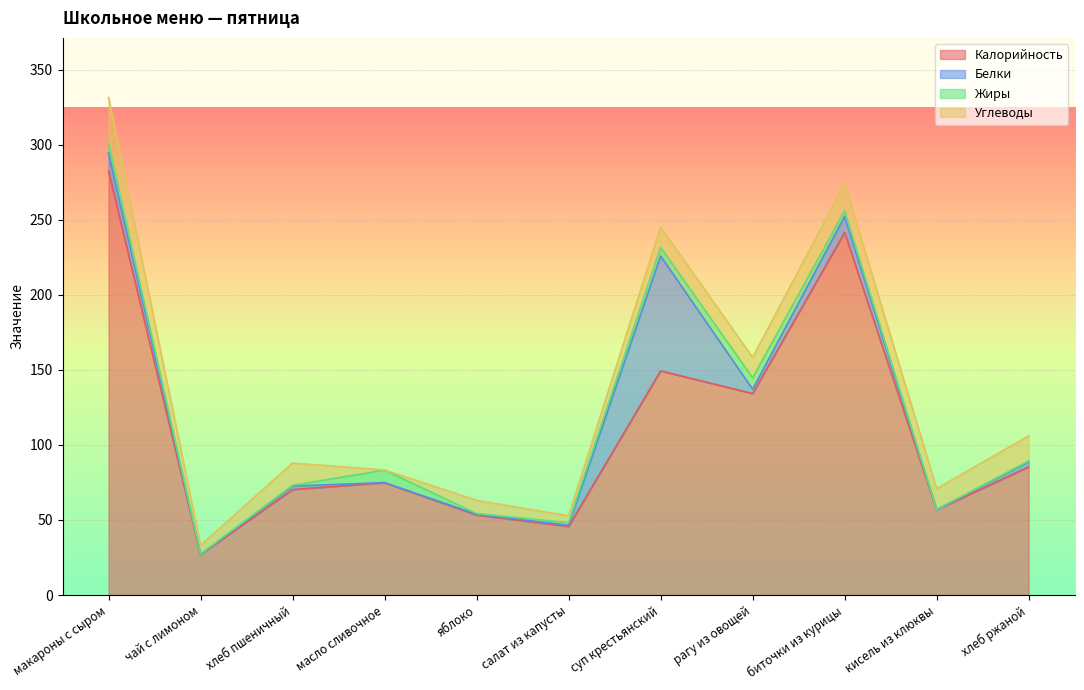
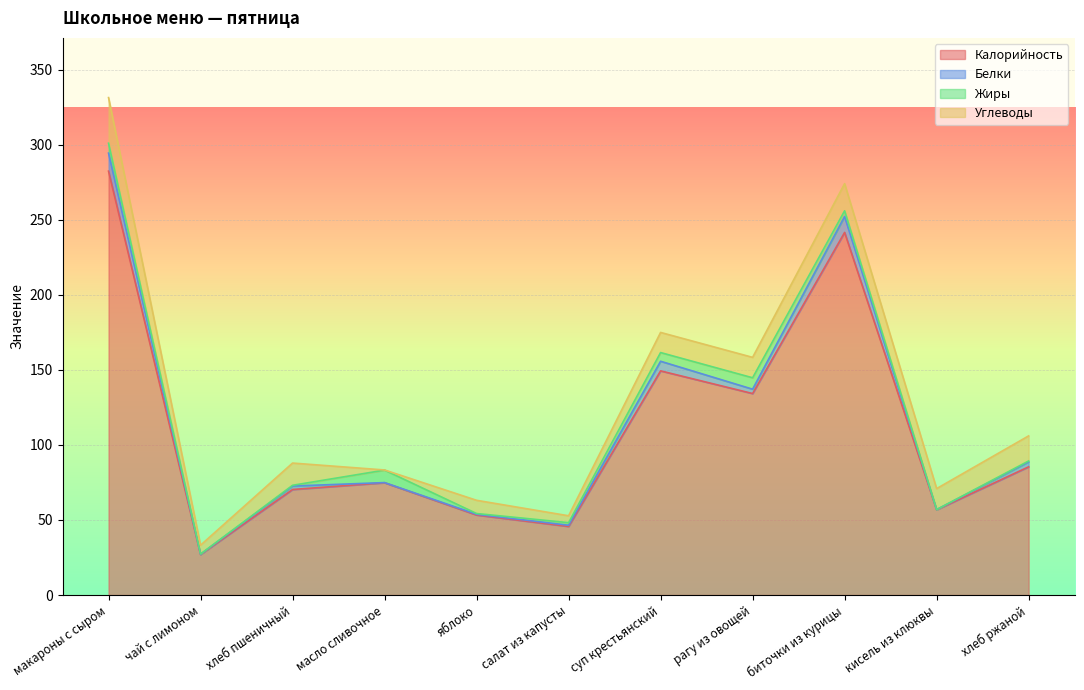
Белки, суп крестьянский: 77 -> 6
